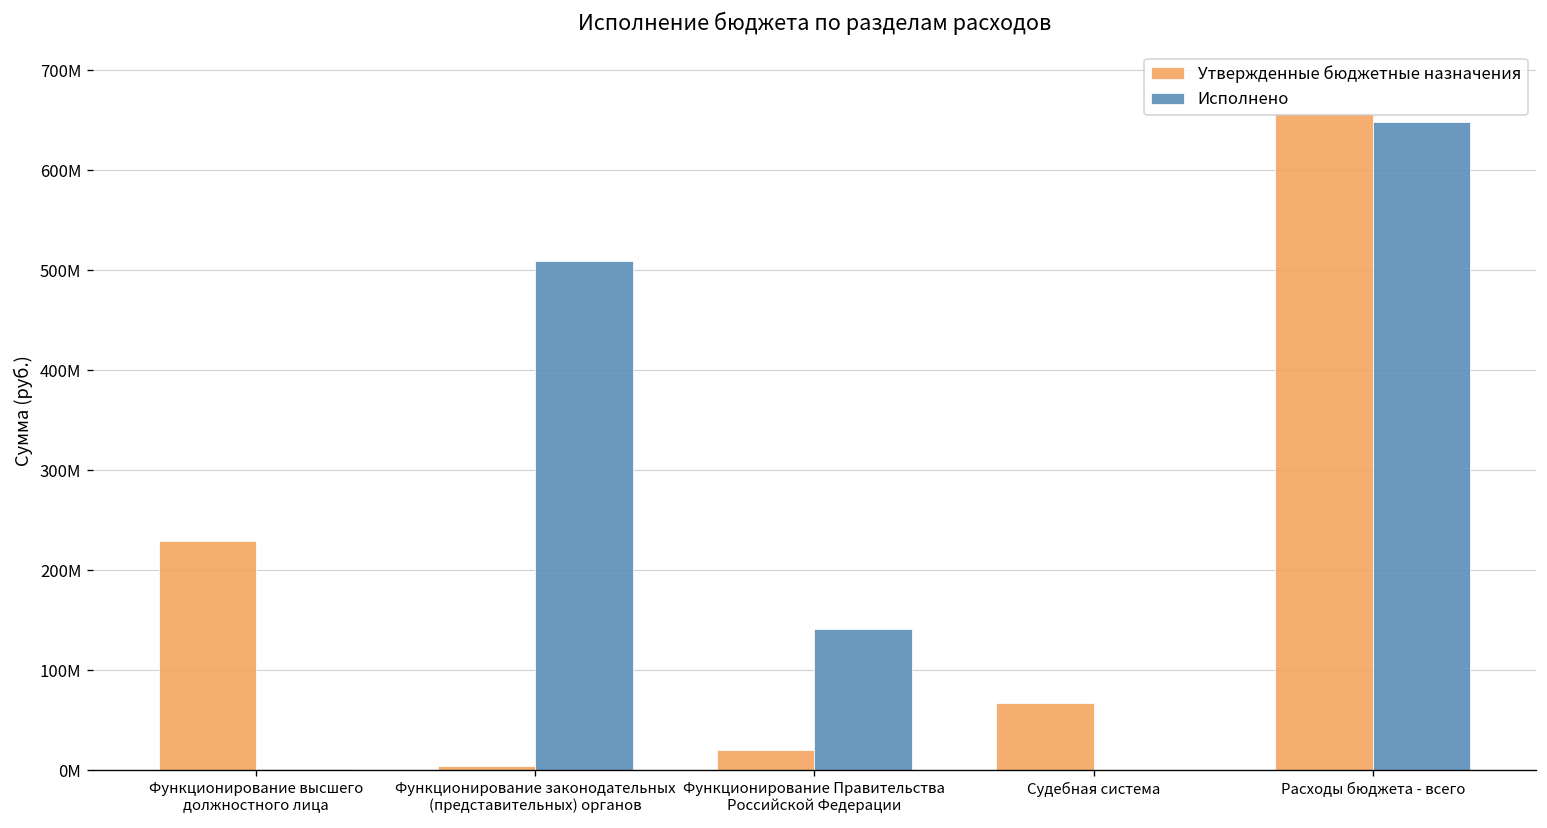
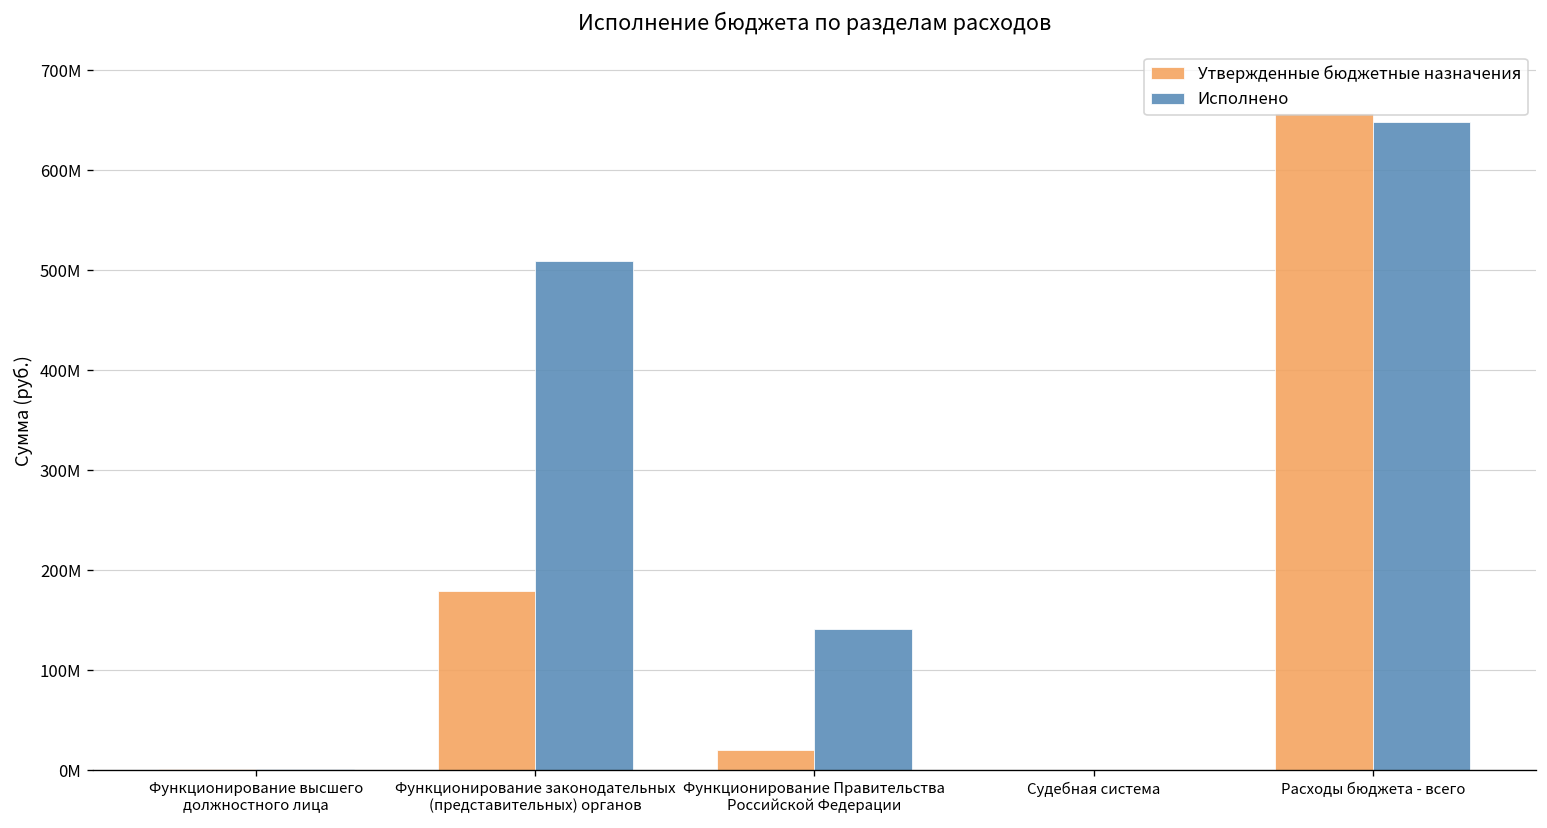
Утвержденные бюджетные назначения, Функционирование высшего должностного лица: 230000000 -> 0
Утвержденные бюджетные назначения, Функционирование законодательных (представительных) органов: 0 -> 180000000
Утвержденные бюджетные назначения, Судебная система: 70000000 -> 0
